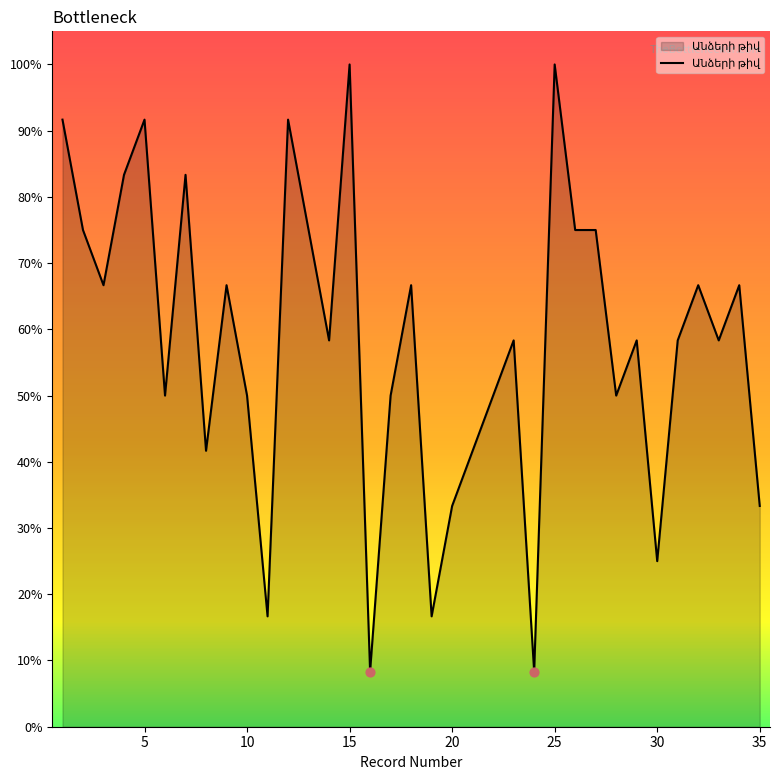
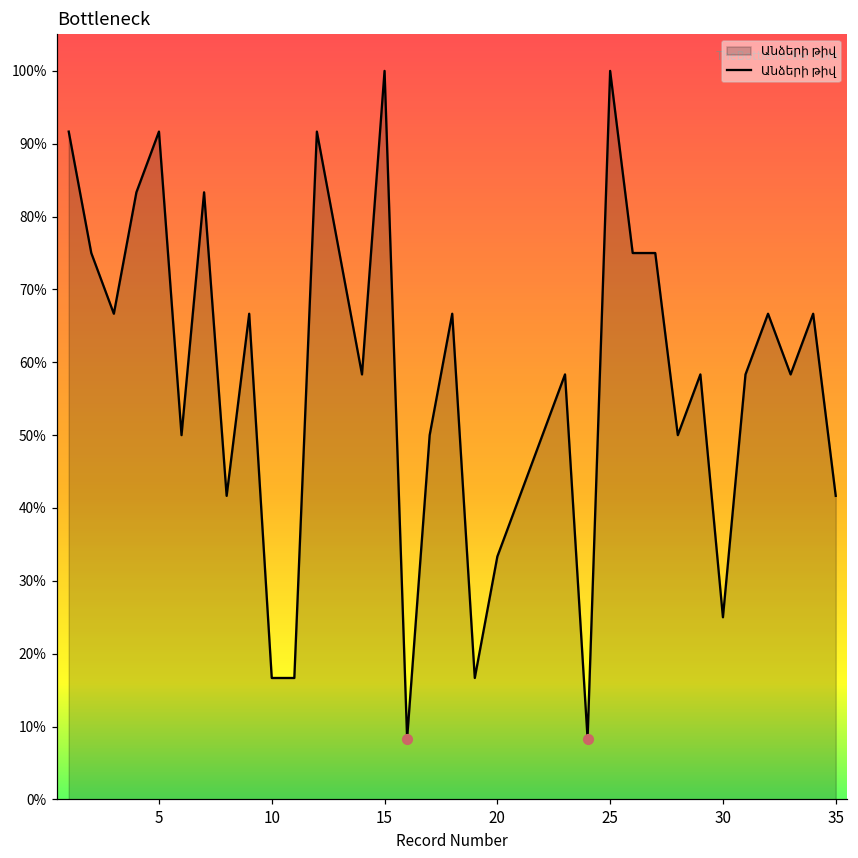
Անձերի թիվ, 10: 50% -> 17%
Անձերի թիվ, 35: 33% -> 42%
